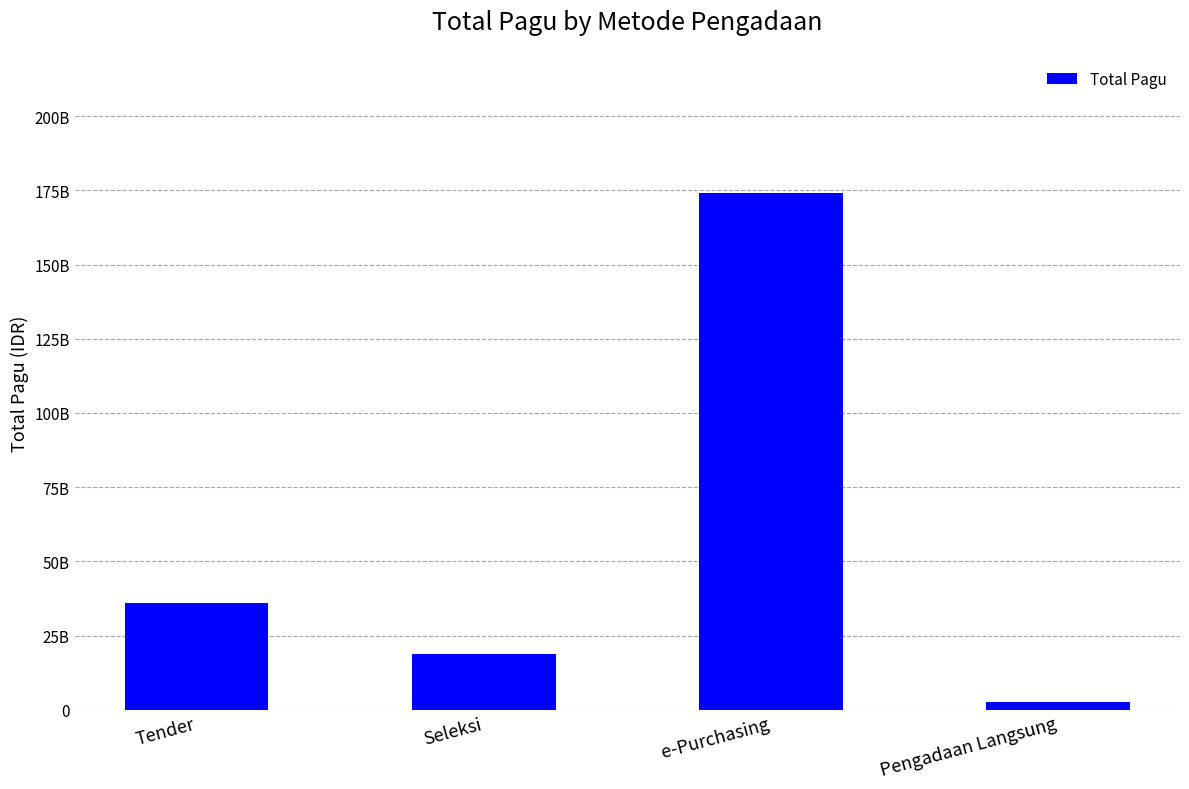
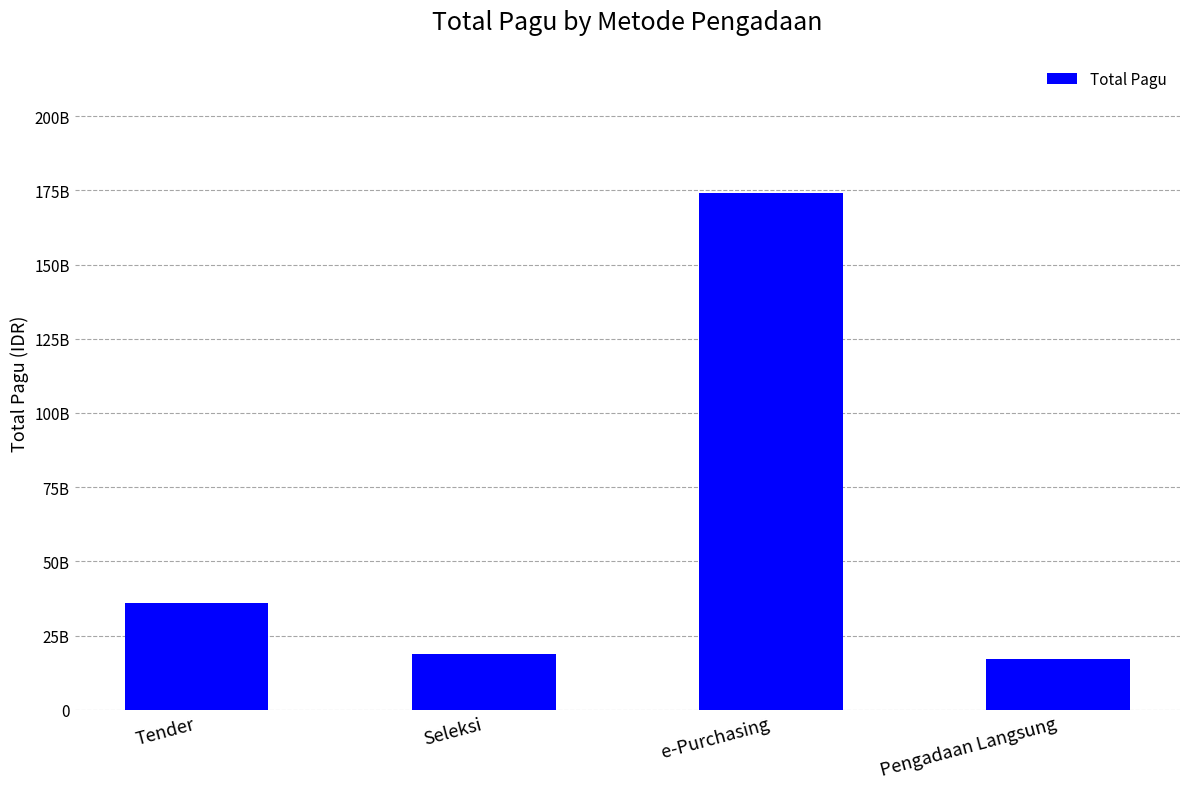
Pengadaan Langsung: 2000000000 -> 17000000000
